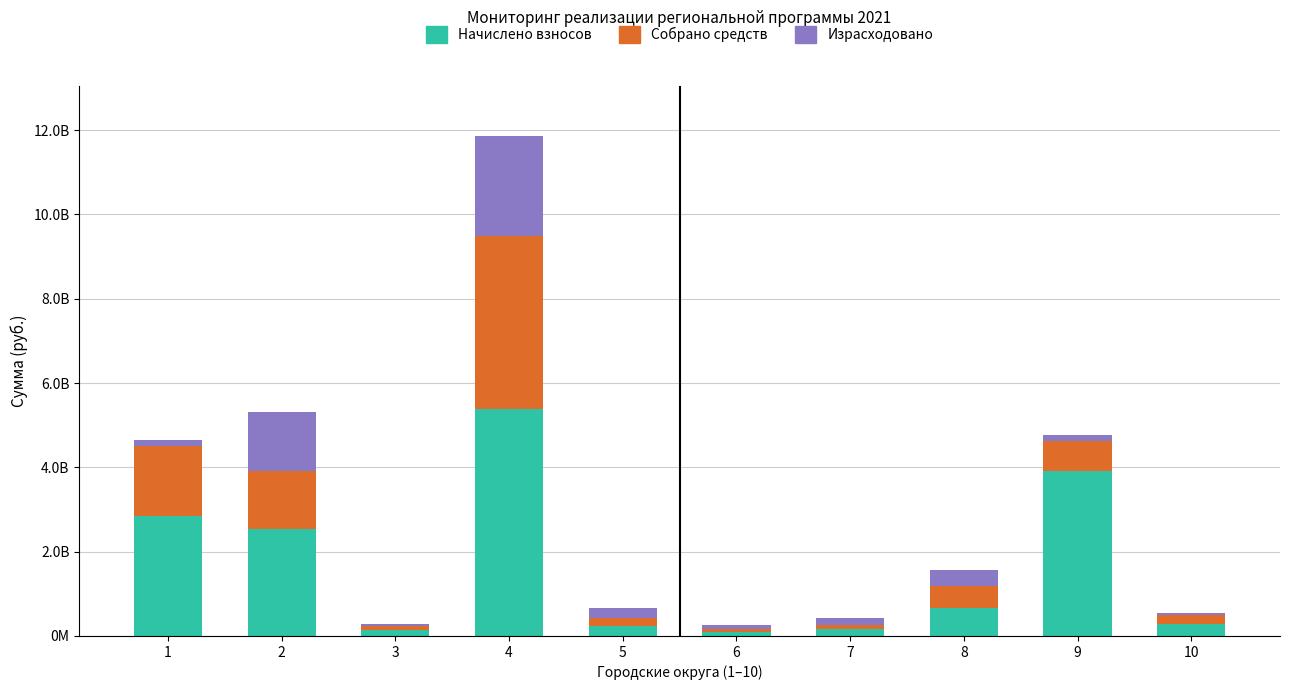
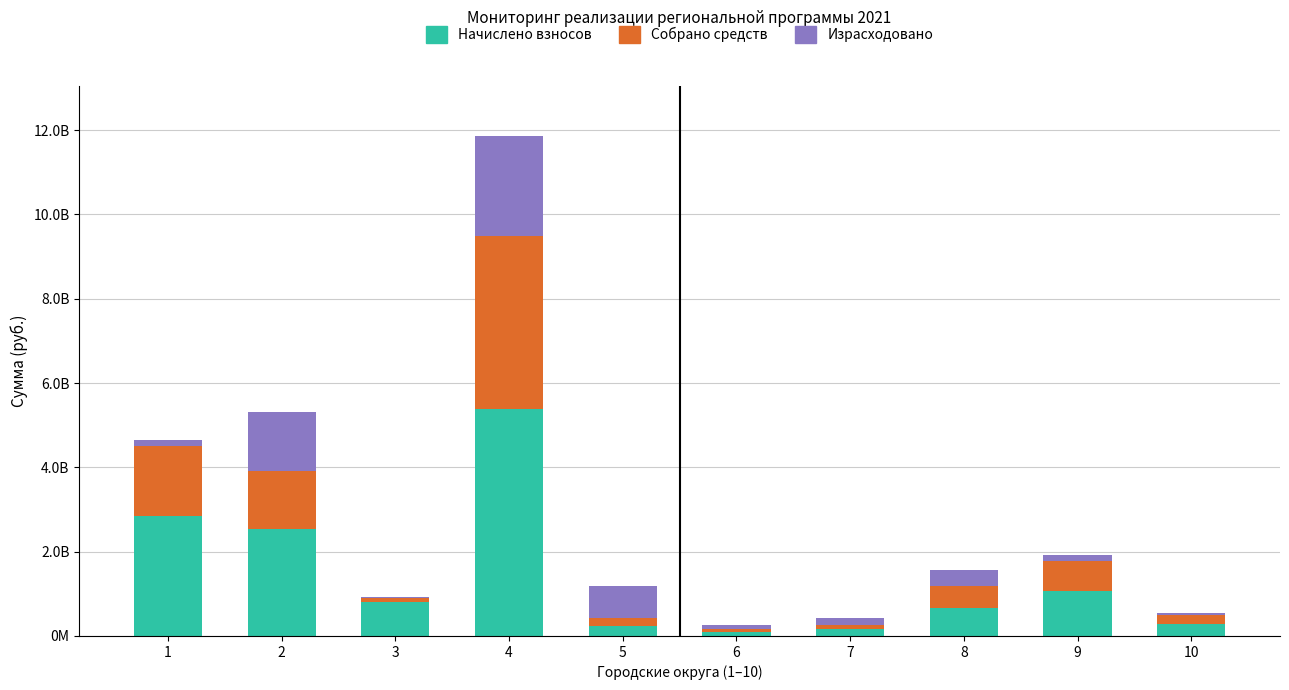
Начислено взносов, 3: 100000000 -> 800000000
Израсходовано, 5: 200000000 -> 800000000
Начислено взносов, 9: 3900000000 -> 1100000000
